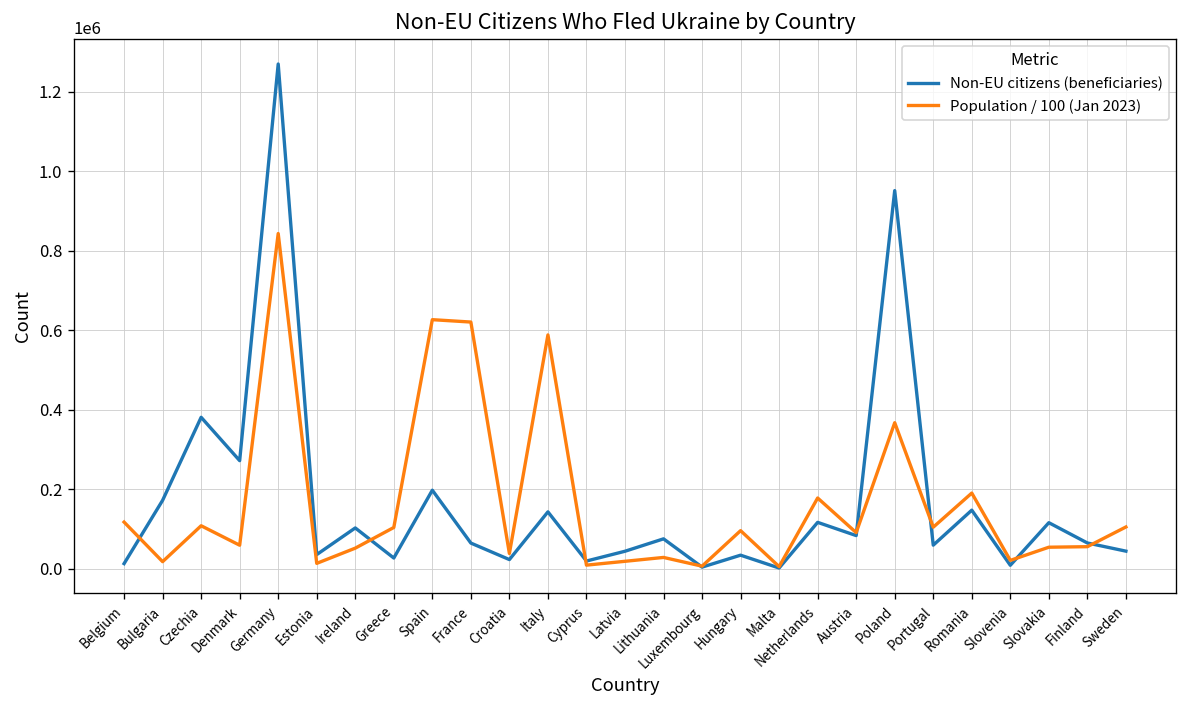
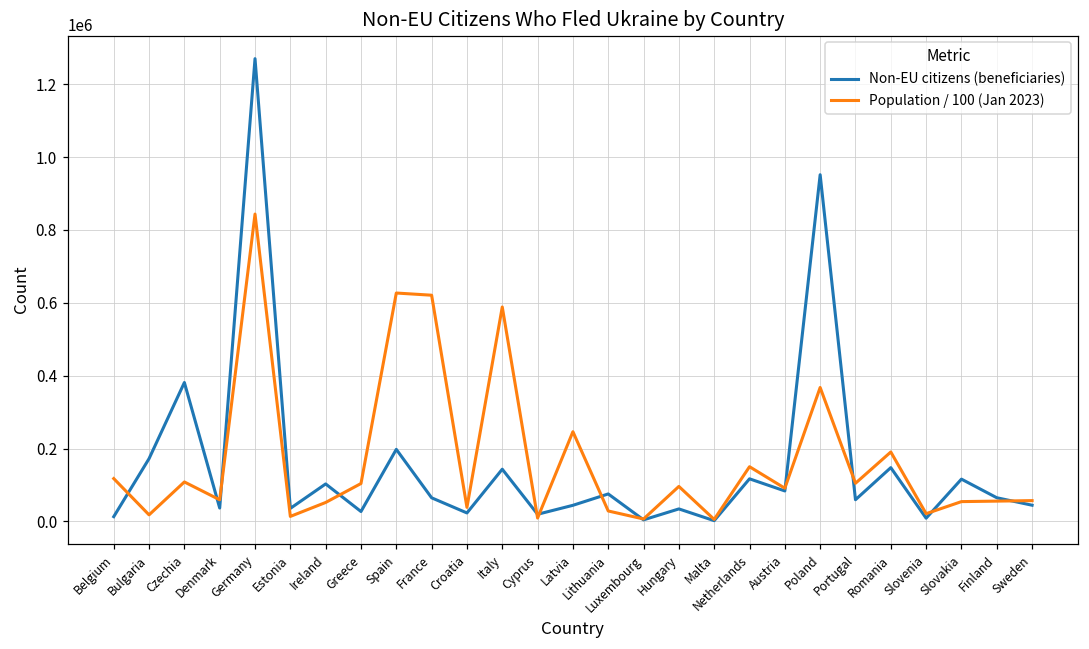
Non-EU citizens (beneficiaries), Denmark: 270000 -> 40000
Population / 100 (Jan 2023), Latvia: 20000 -> 250000
Population / 100 (Jan 2023), Netherlands: 180000 -> 150000
Population / 100 (Jan 2023), Sweden: 110000 -> 60000
